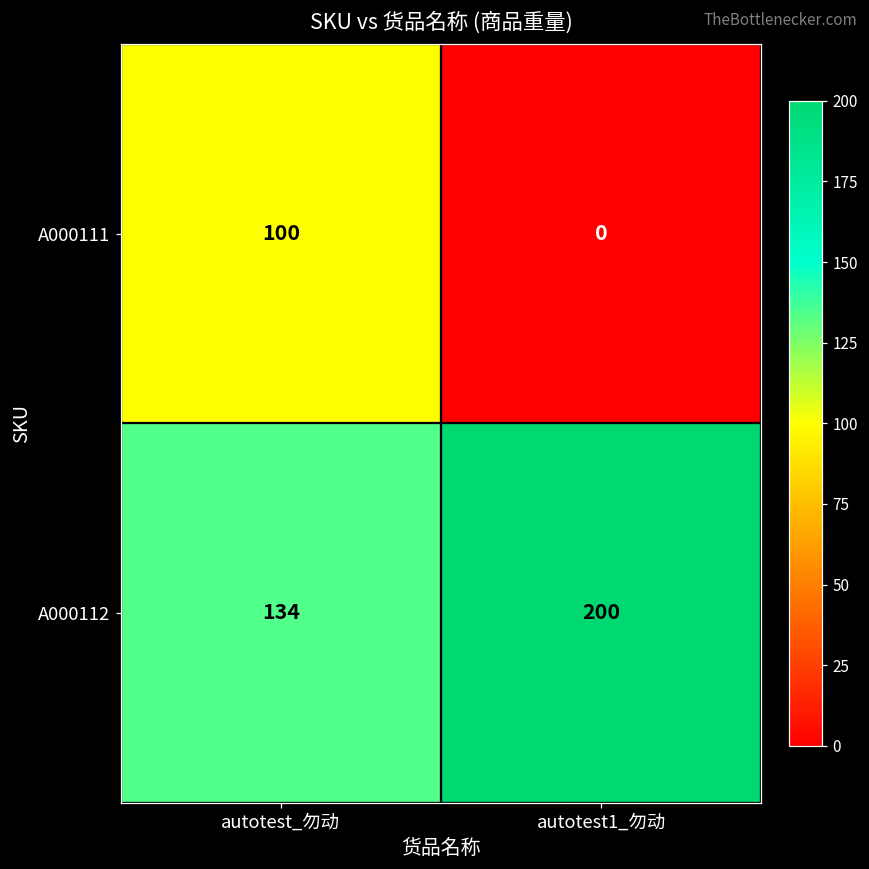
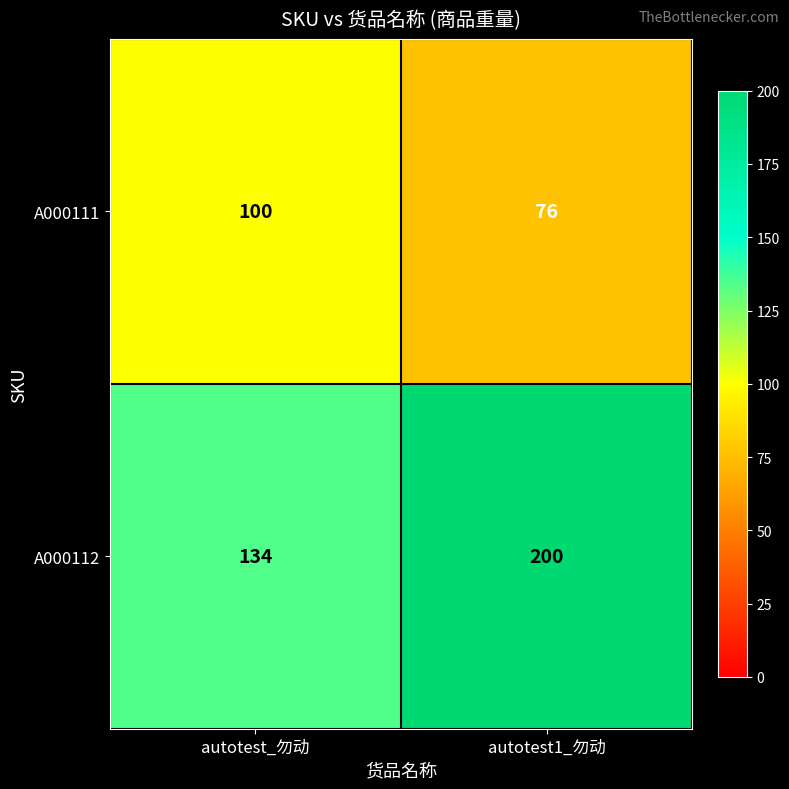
A000111, autotest1_勿动: 0 -> 76
